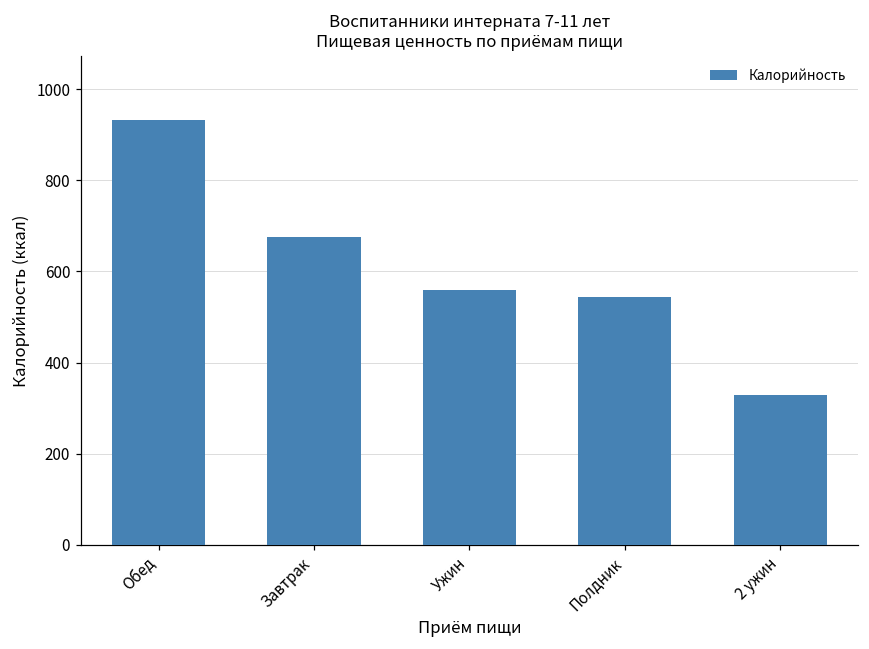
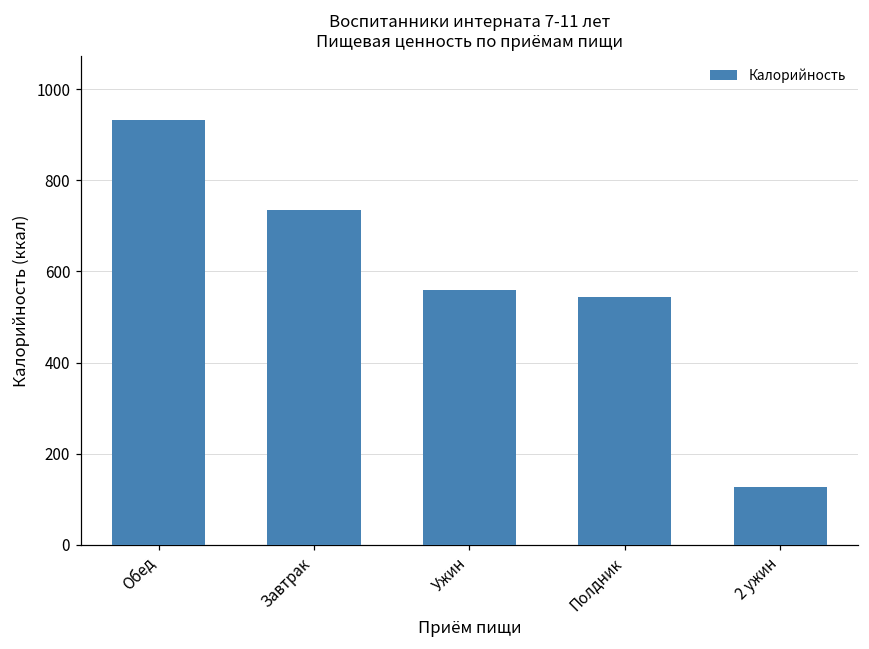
Завтрак: 680 -> 730
2 ужин: 330 -> 130
